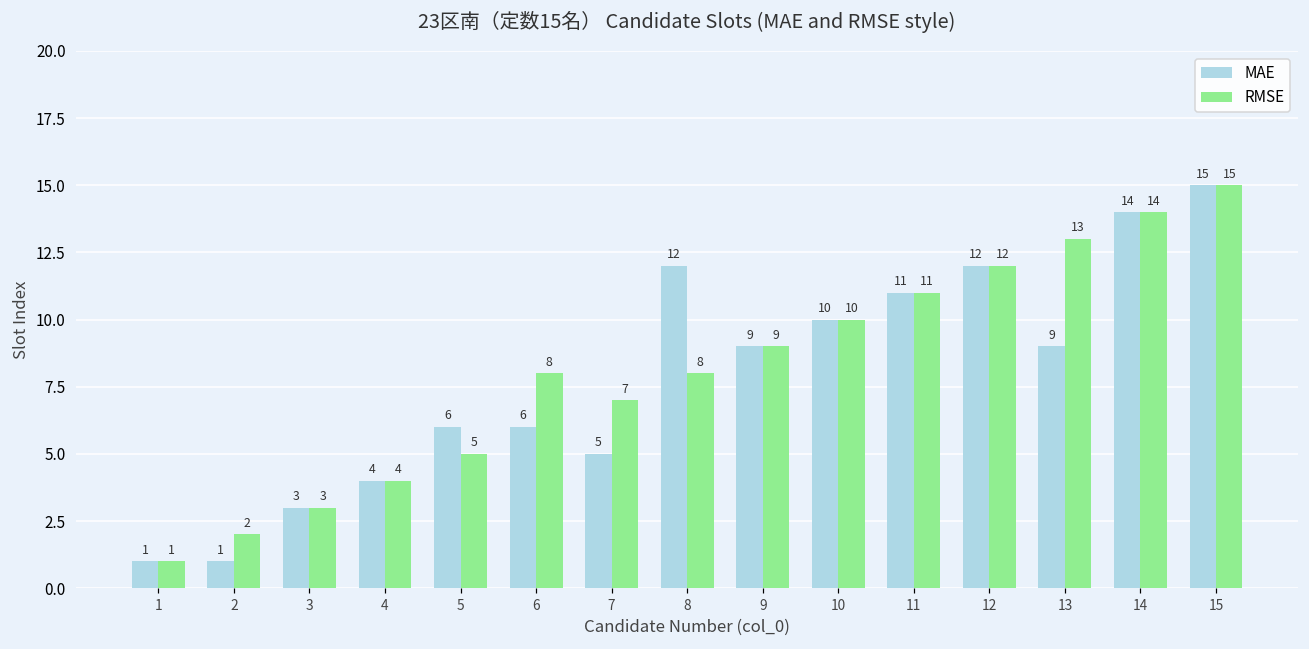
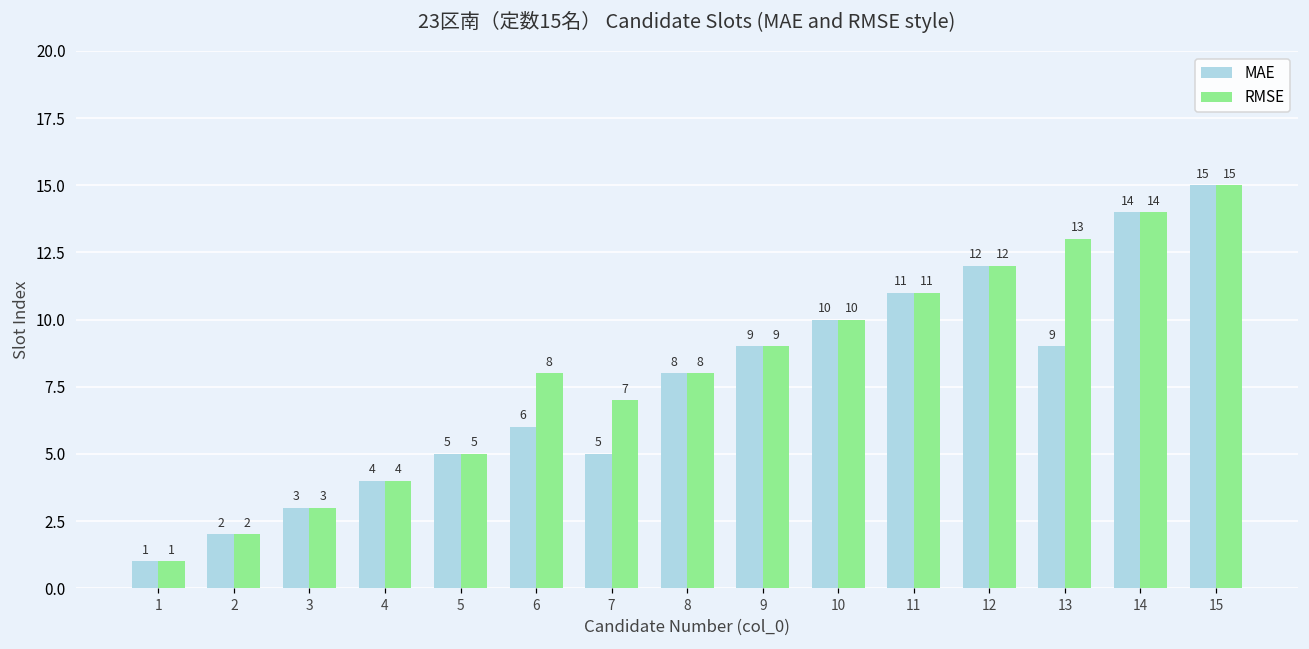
MAE, 2: 1 -> 2
MAE, 5: 6 -> 5
MAE, 8: 12 -> 8
